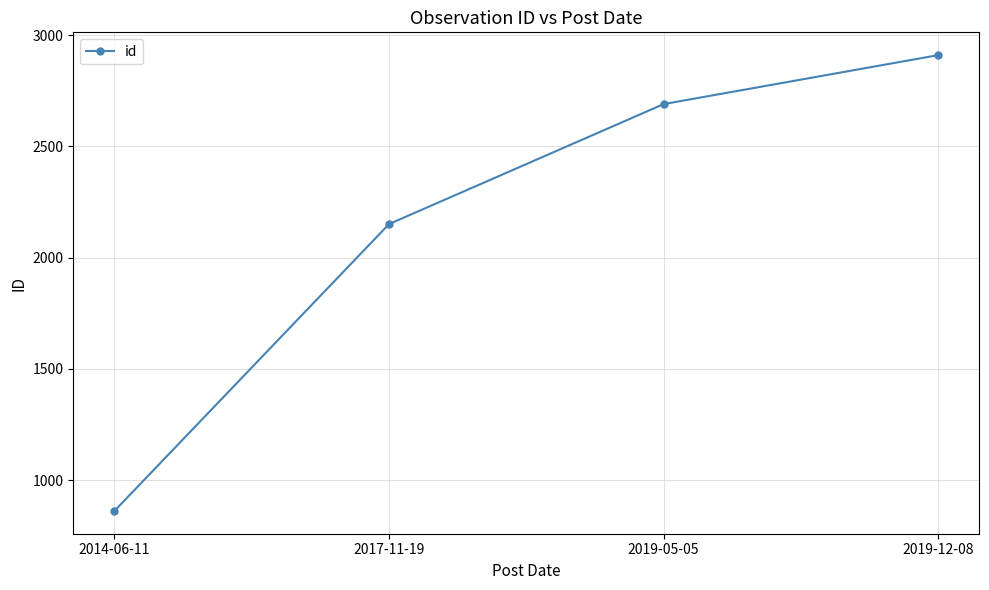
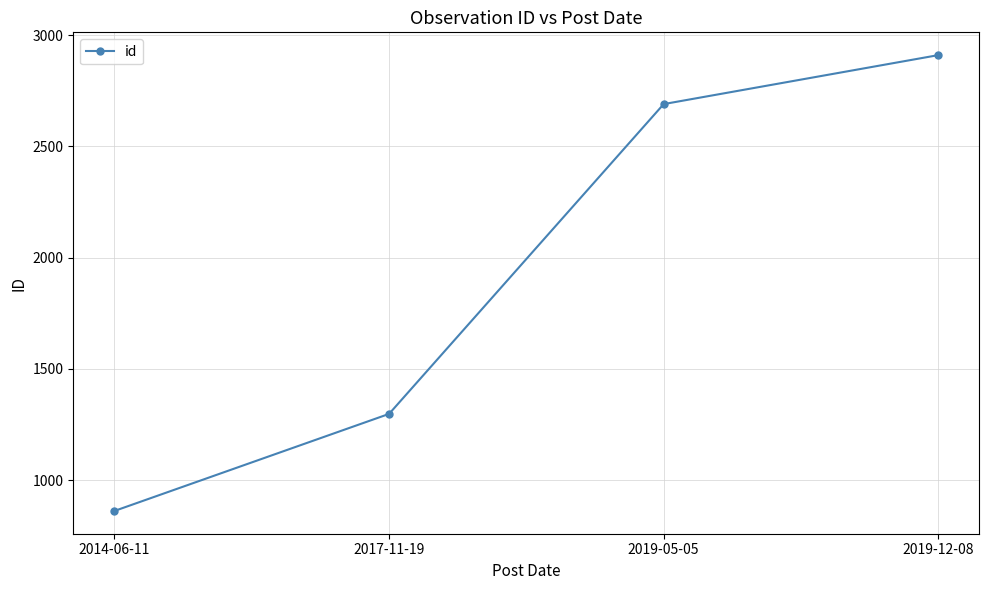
2017-11-19: 2150 -> 1300
